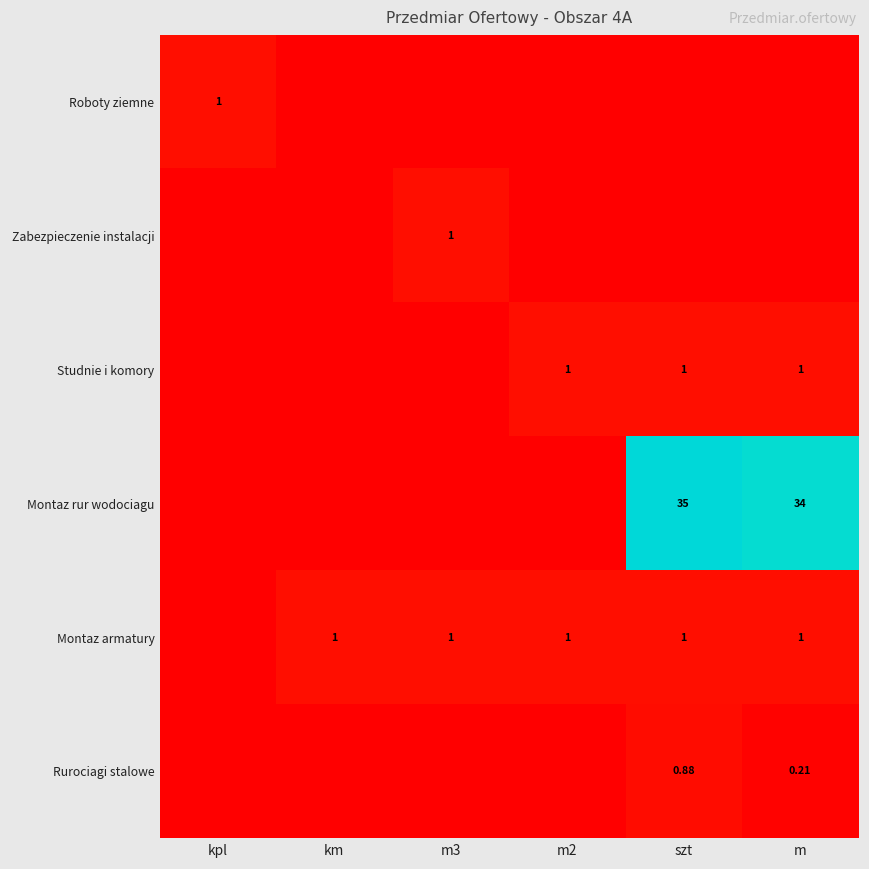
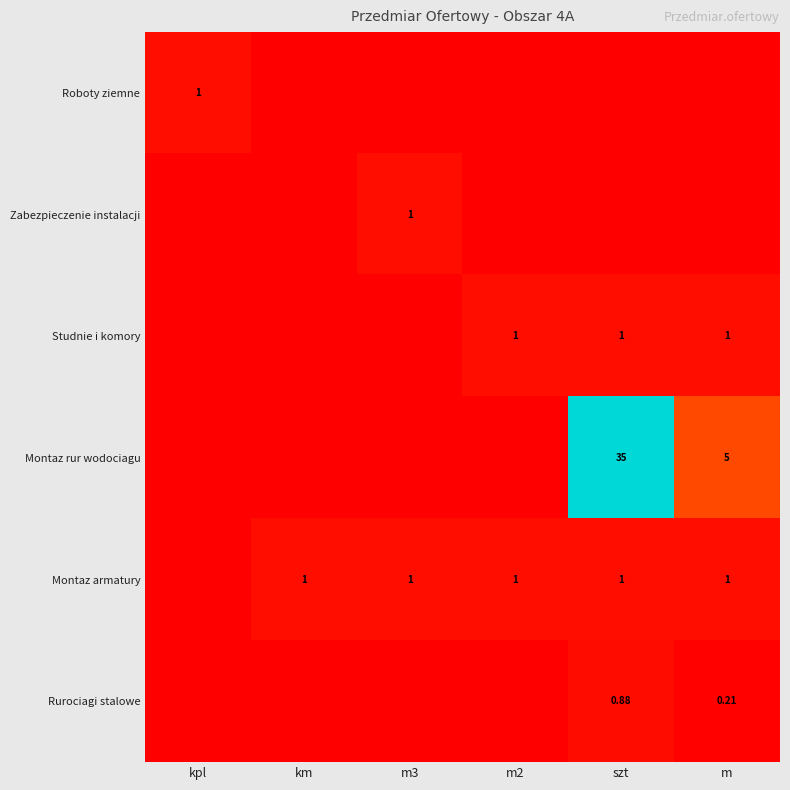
Montaz rur wodociagu, m: 34 -> 5
